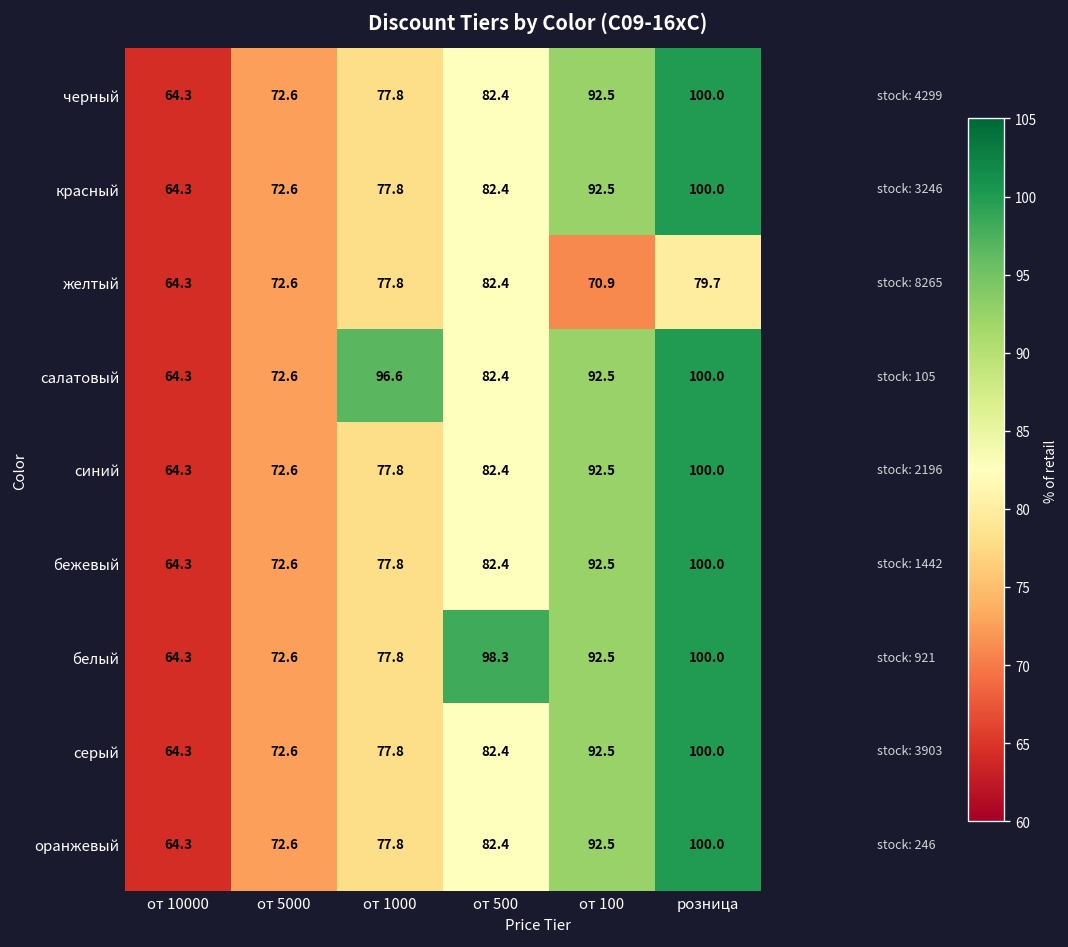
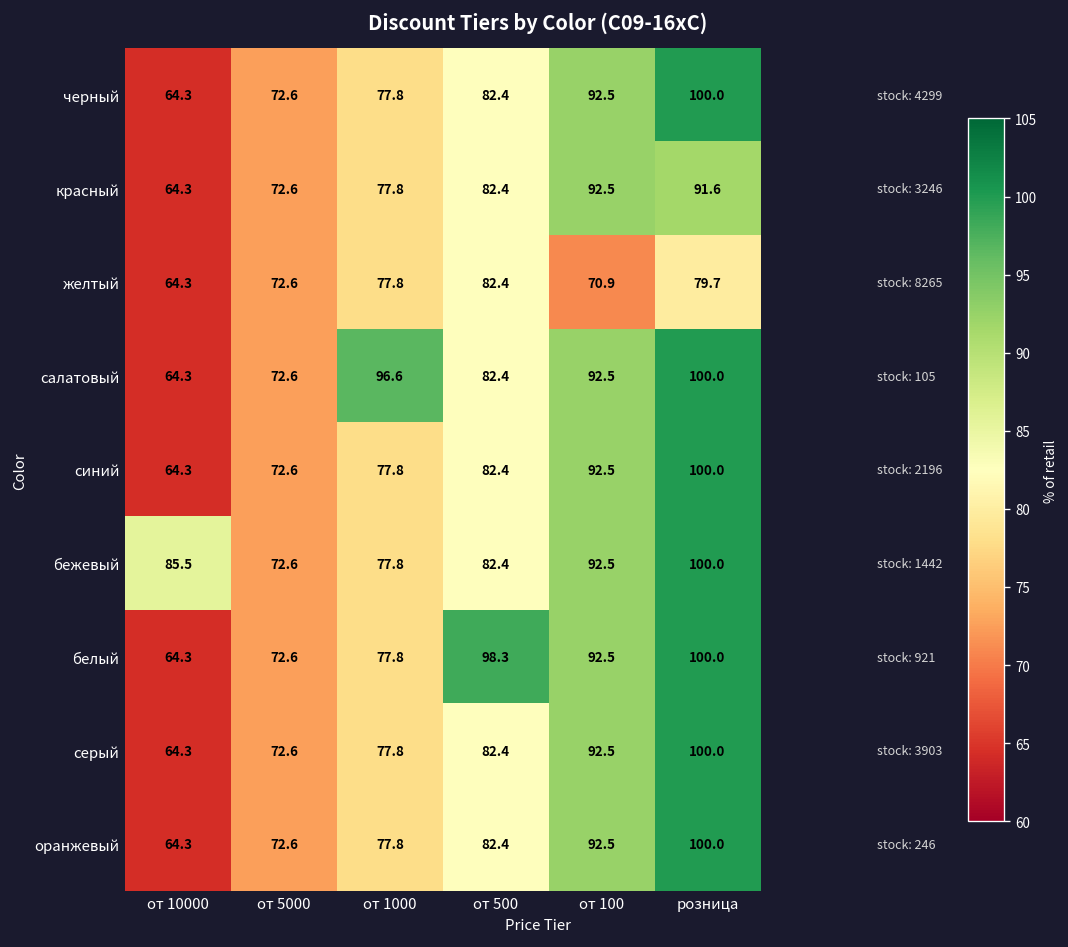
красный, розница: 100.0 -> 91.6
бежевый, от 10000: 64.3 -> 85.5
